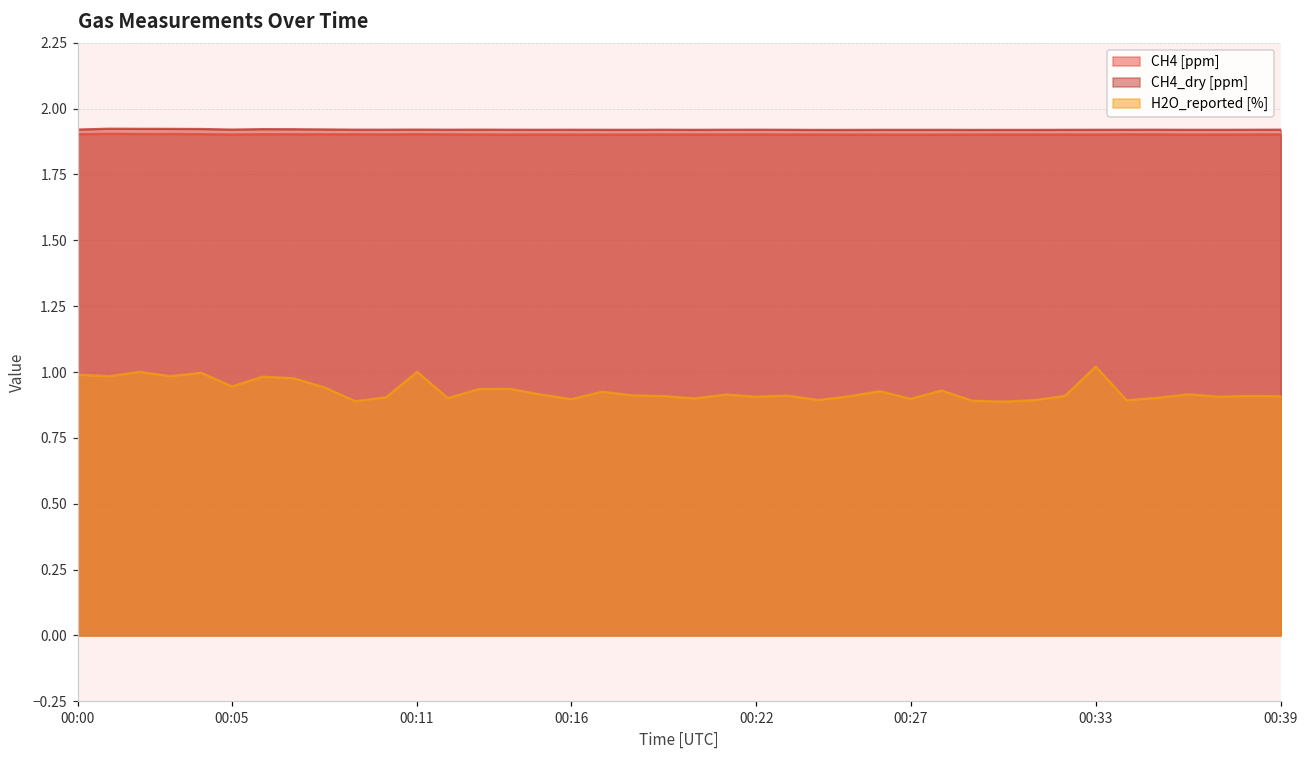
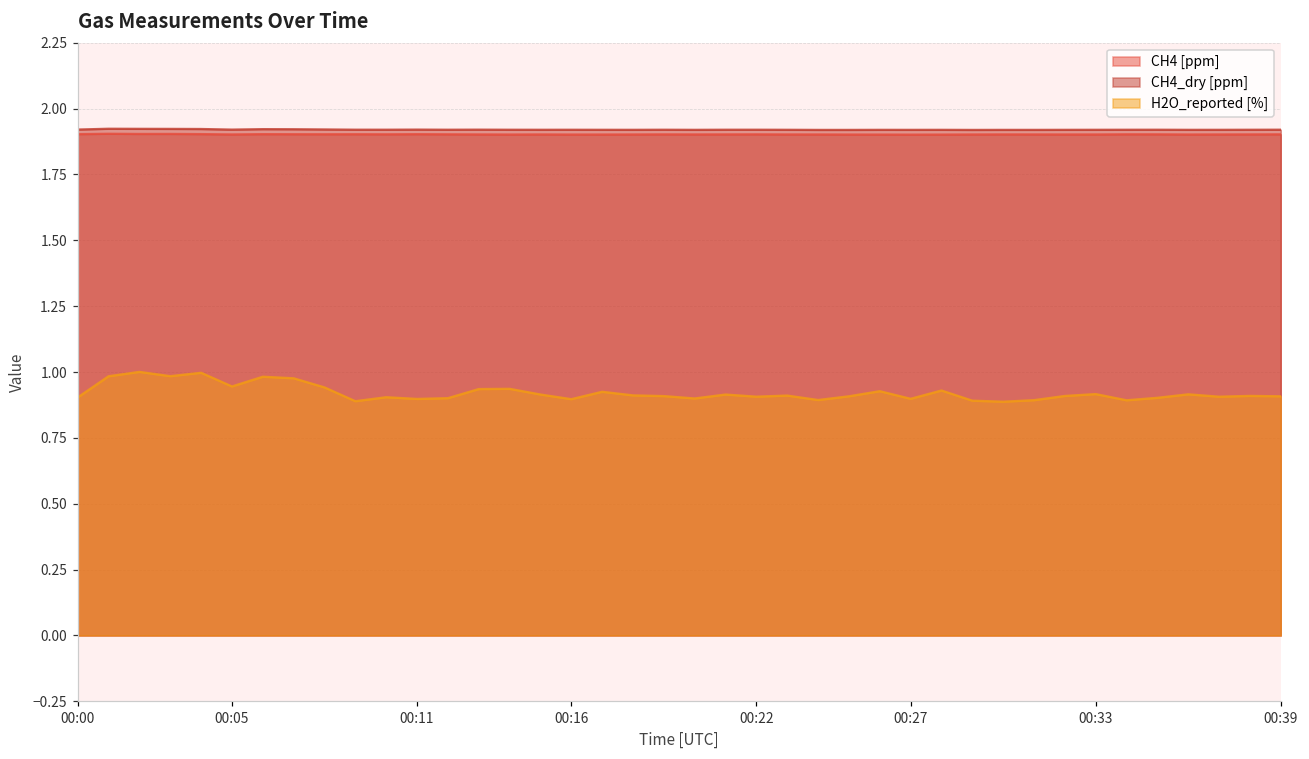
H2O_reported [%], 00:00: 0.99 -> 0.90
H2O_reported [%], 00:11: 1.00 -> 0.90
H2O_reported [%], 00:33: 1.02 -> 0.92
